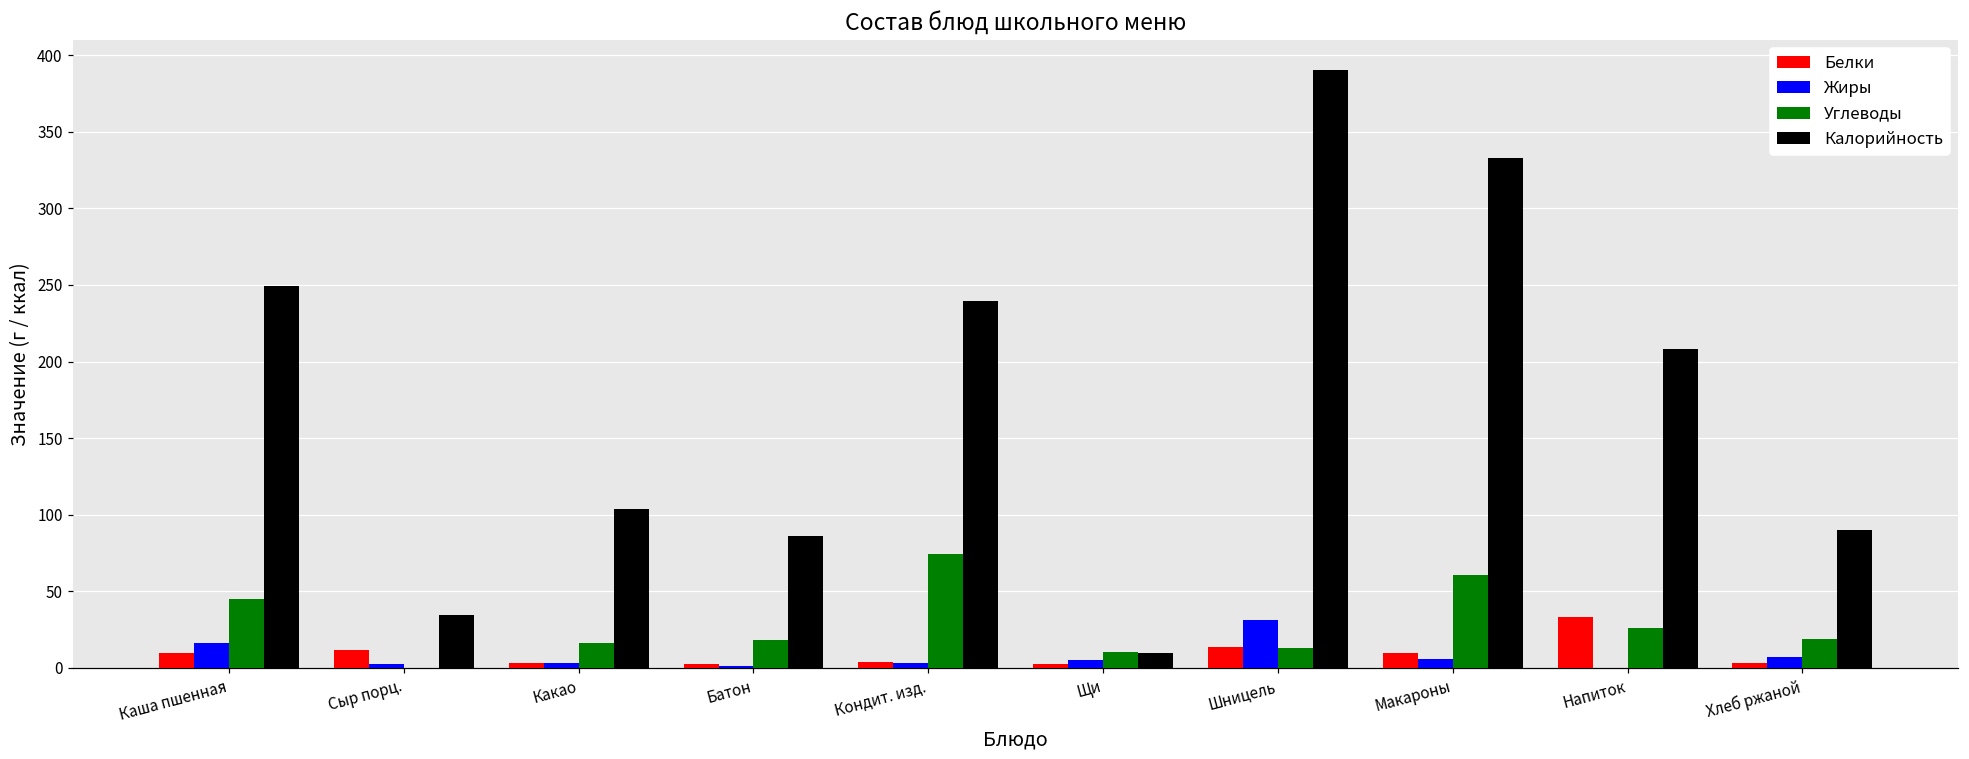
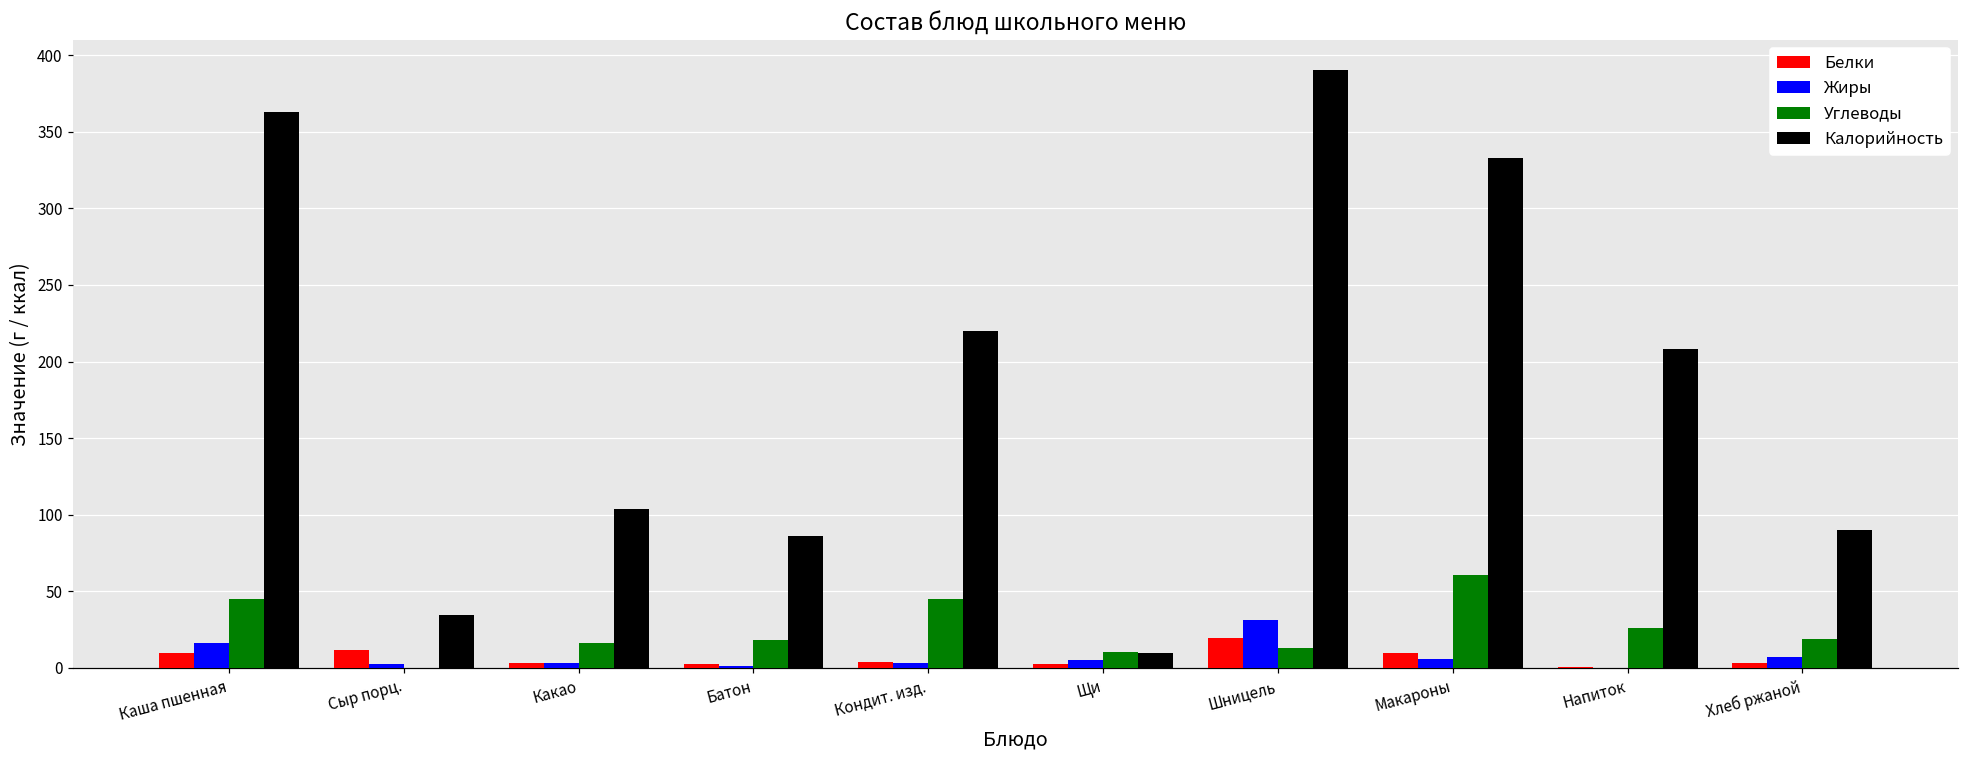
Калорийность, Каша пшенная: 250 -> 363
Углеводы, Кондит. изд.: 74 -> 45
Калорийность, Кондит. изд.: 240 -> 220
Белки, Шницель: 13 -> 20
Белки, Напиток: 33 -> 0
